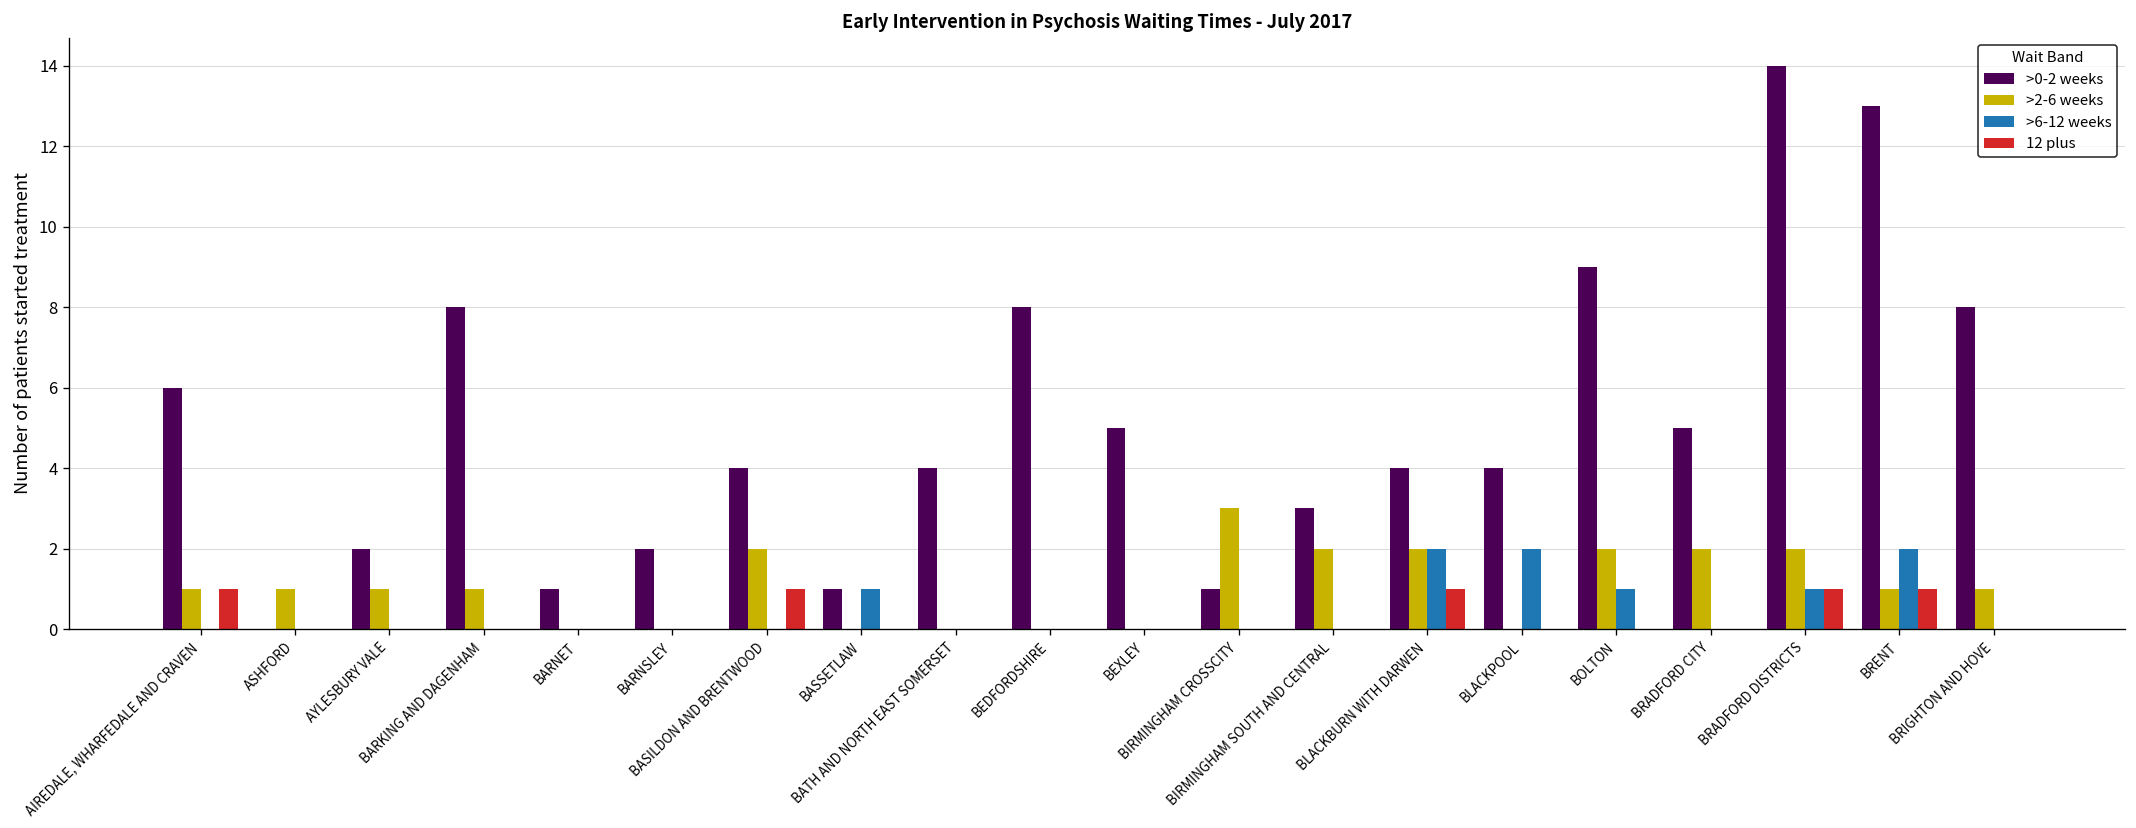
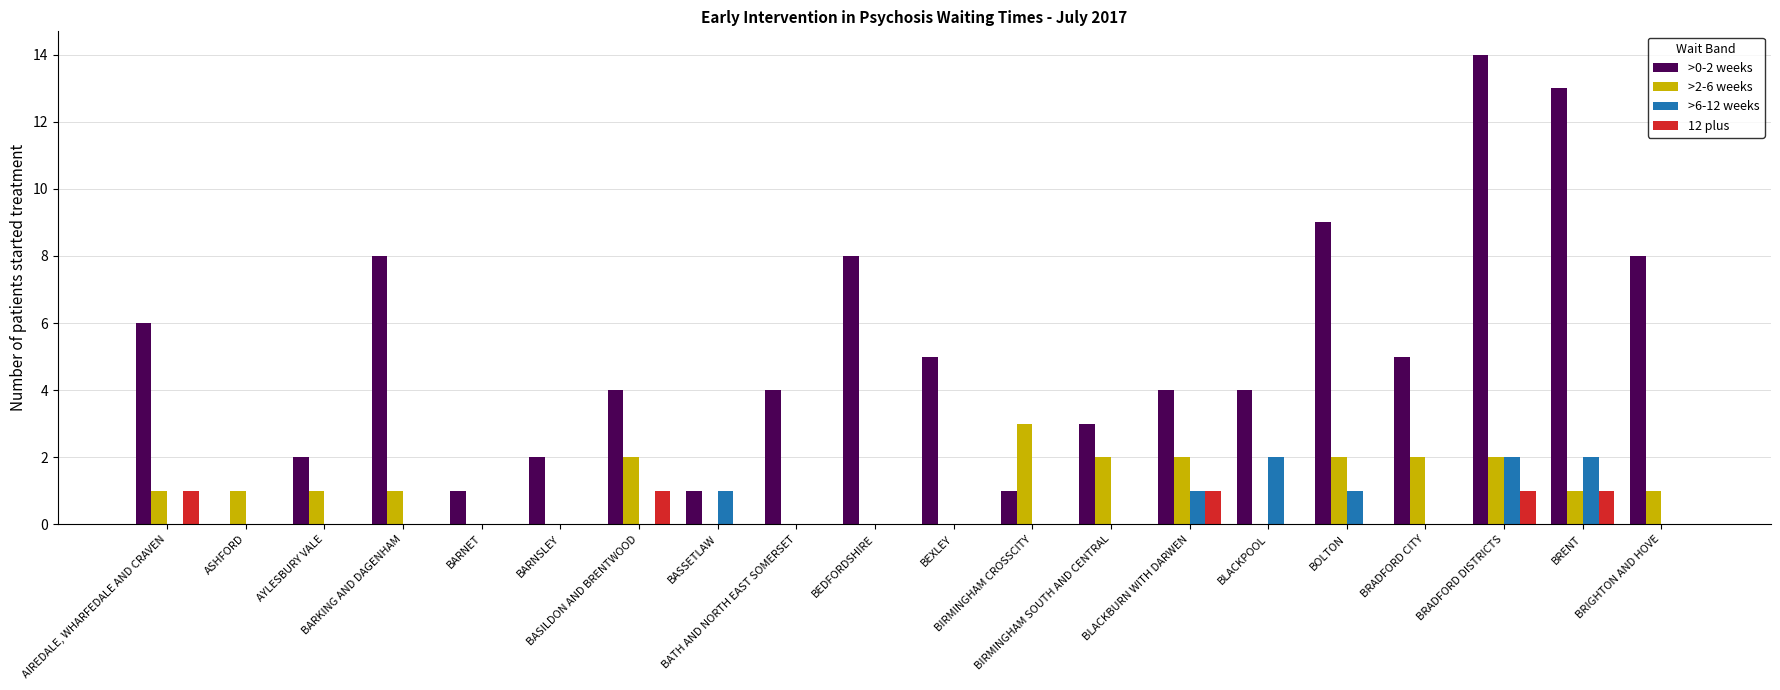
>6-12 weeks, BLACKBURN WITH DARWEN: 2 -> 1
>6-12 weeks, BRADFORD DISTRICTS: 1 -> 2
